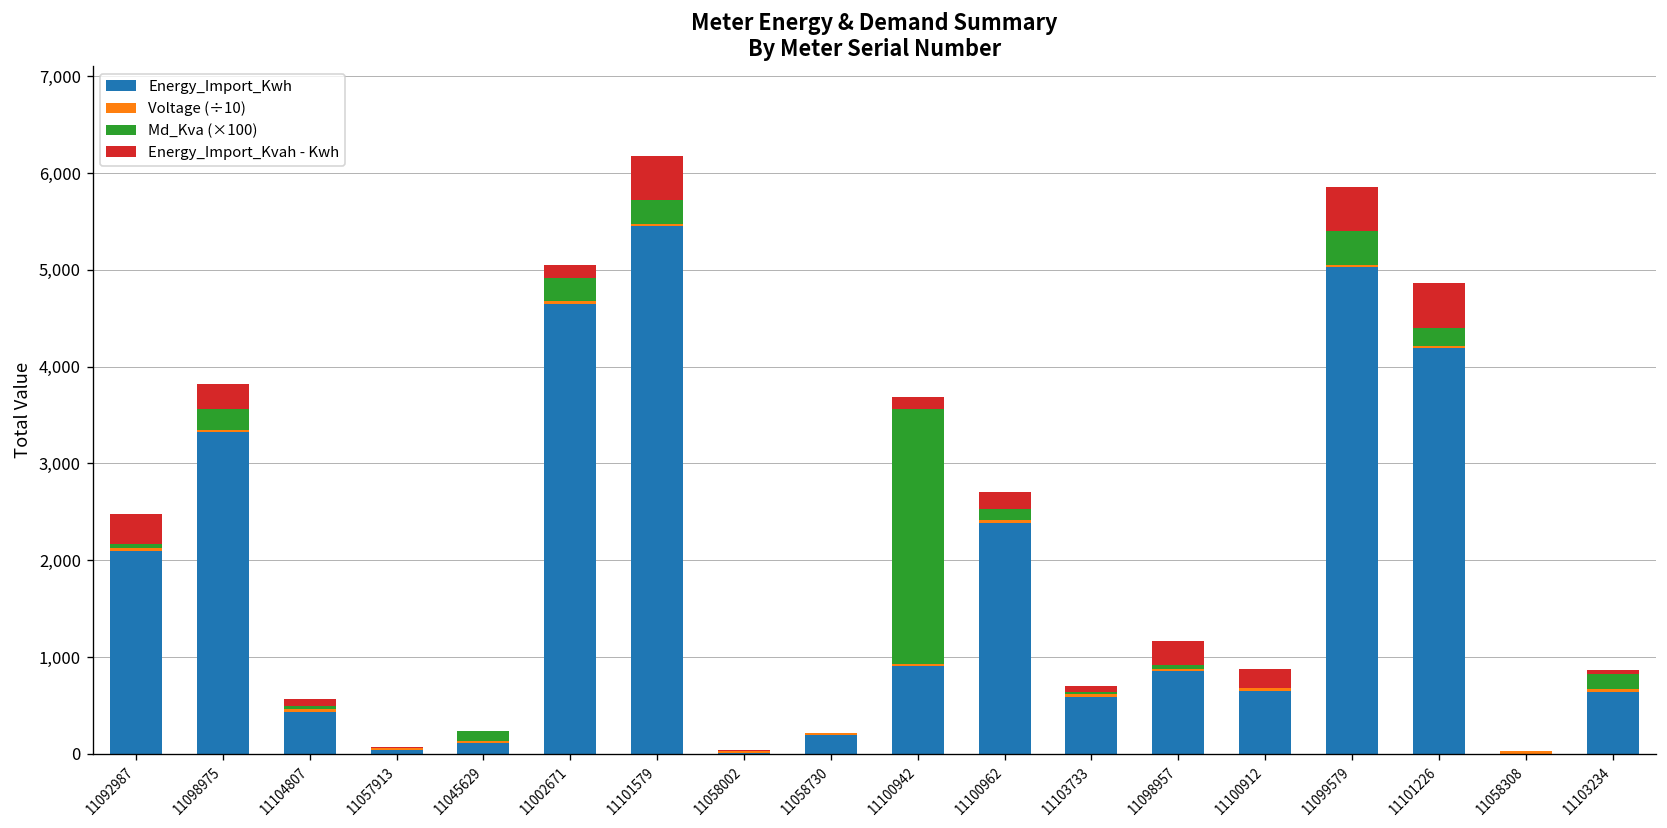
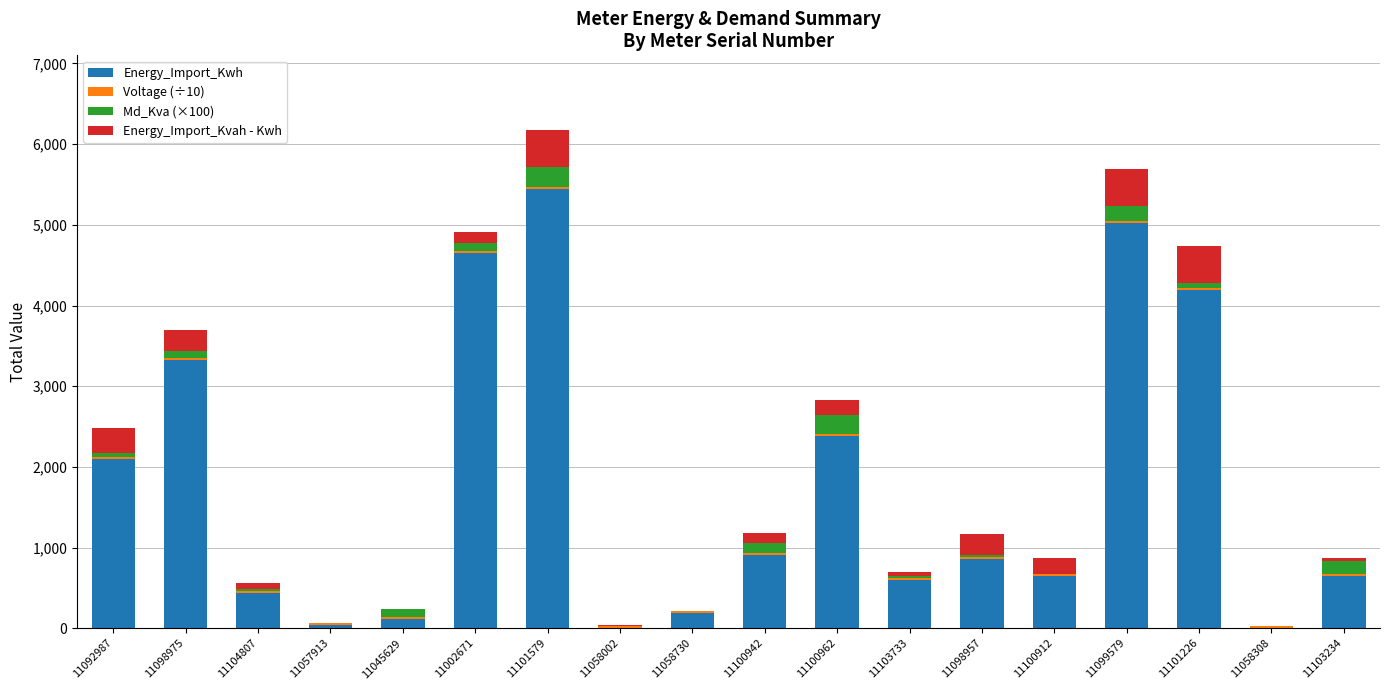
Md_Kva (×100), 11098975: 200 -> 100
Md_Kva (×100), 11002671: 200 -> 100
Md_Kva (×100), 11100942: 2,600 -> 100
Md_Kva (×100), 11100962: 100 -> 200
Md_Kva (×100), 11099579: 300 -> 200
Md_Kva (×100), 11101226: 200 -> 100
